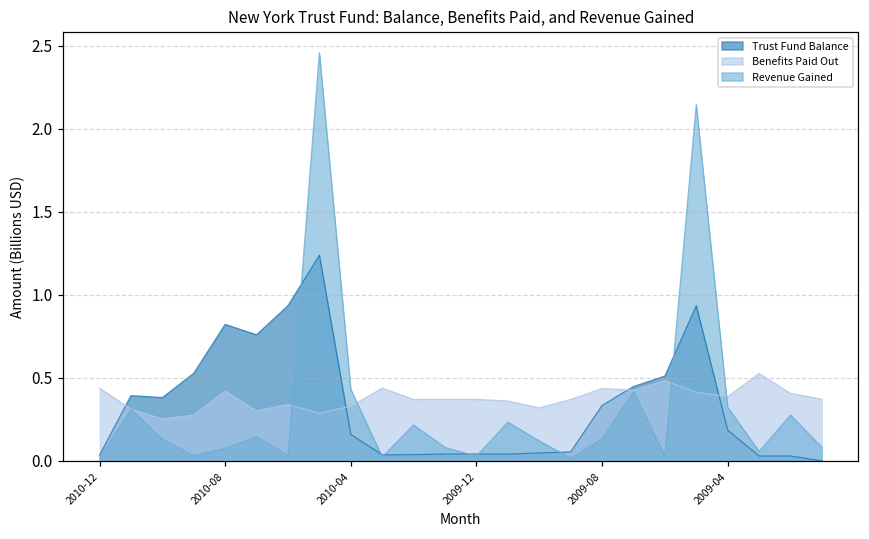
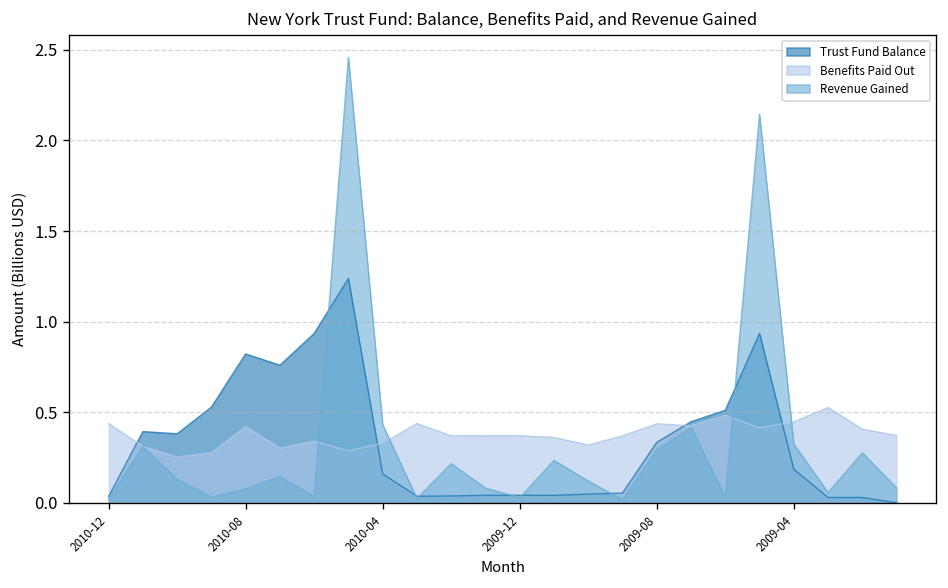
Revenue Gained, 2009-08: 0.13 -> 0.29
Benefits Paid Out, 2009-04: 0.39 -> 0.45
